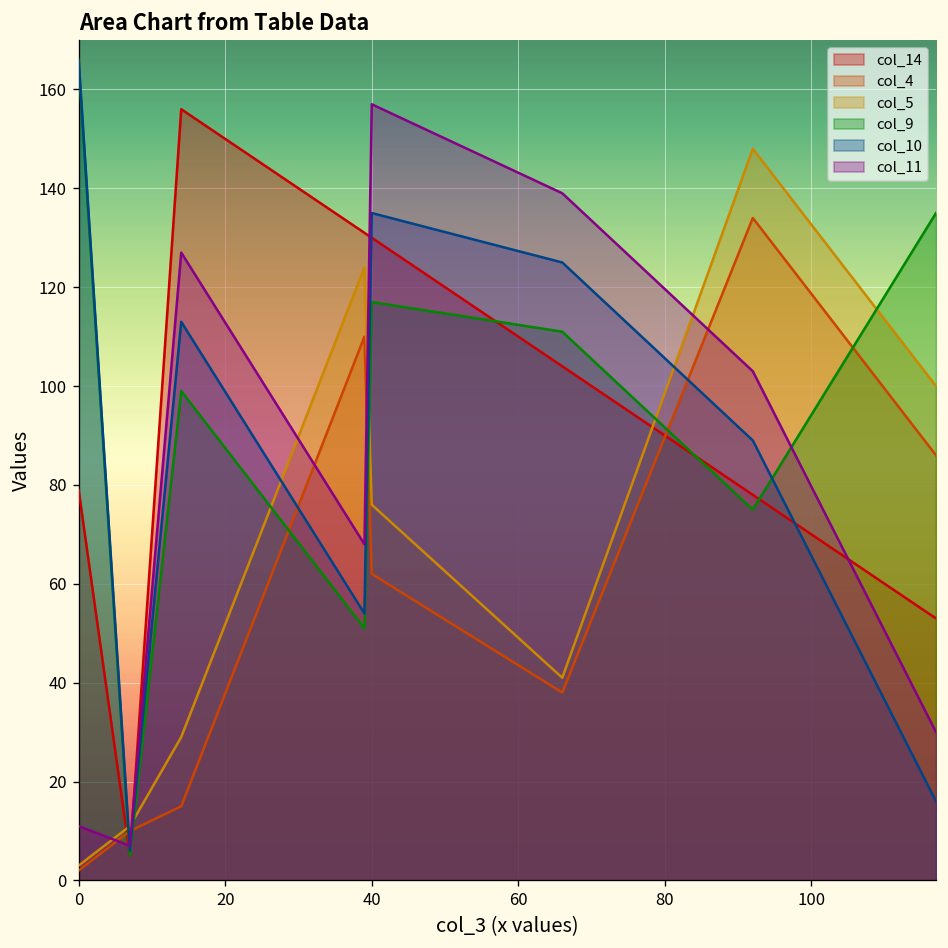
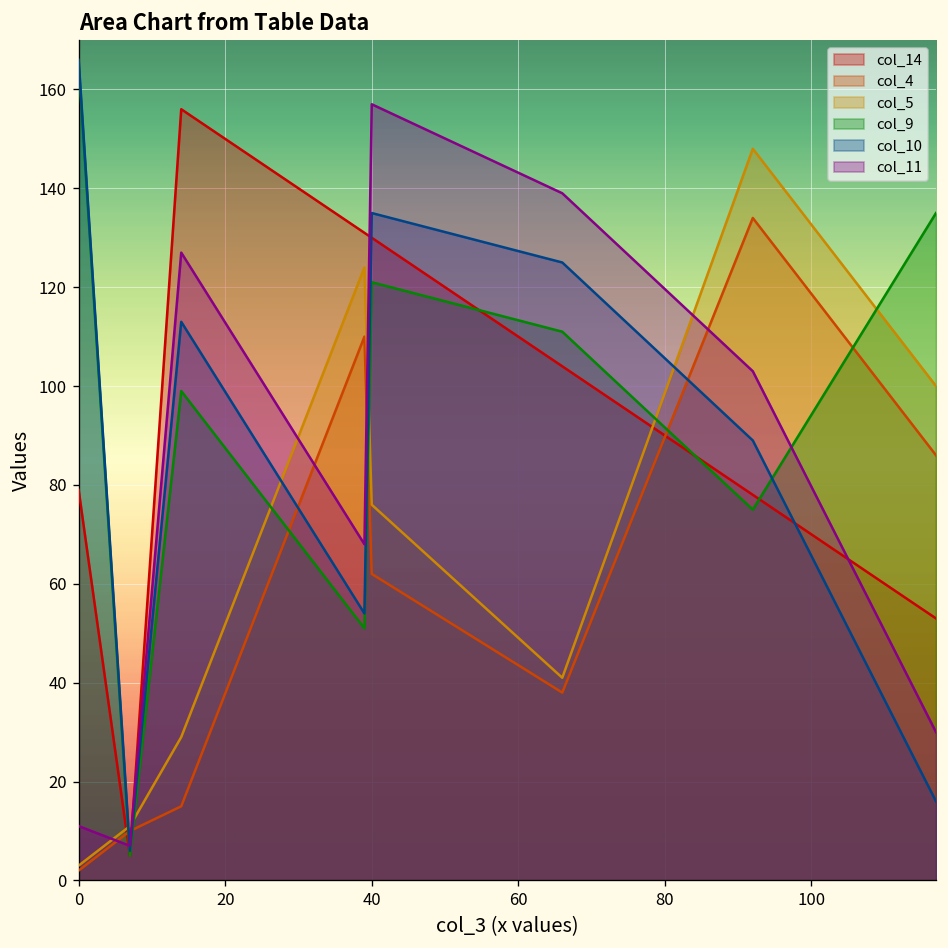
col_9, 40: 117 -> 121
